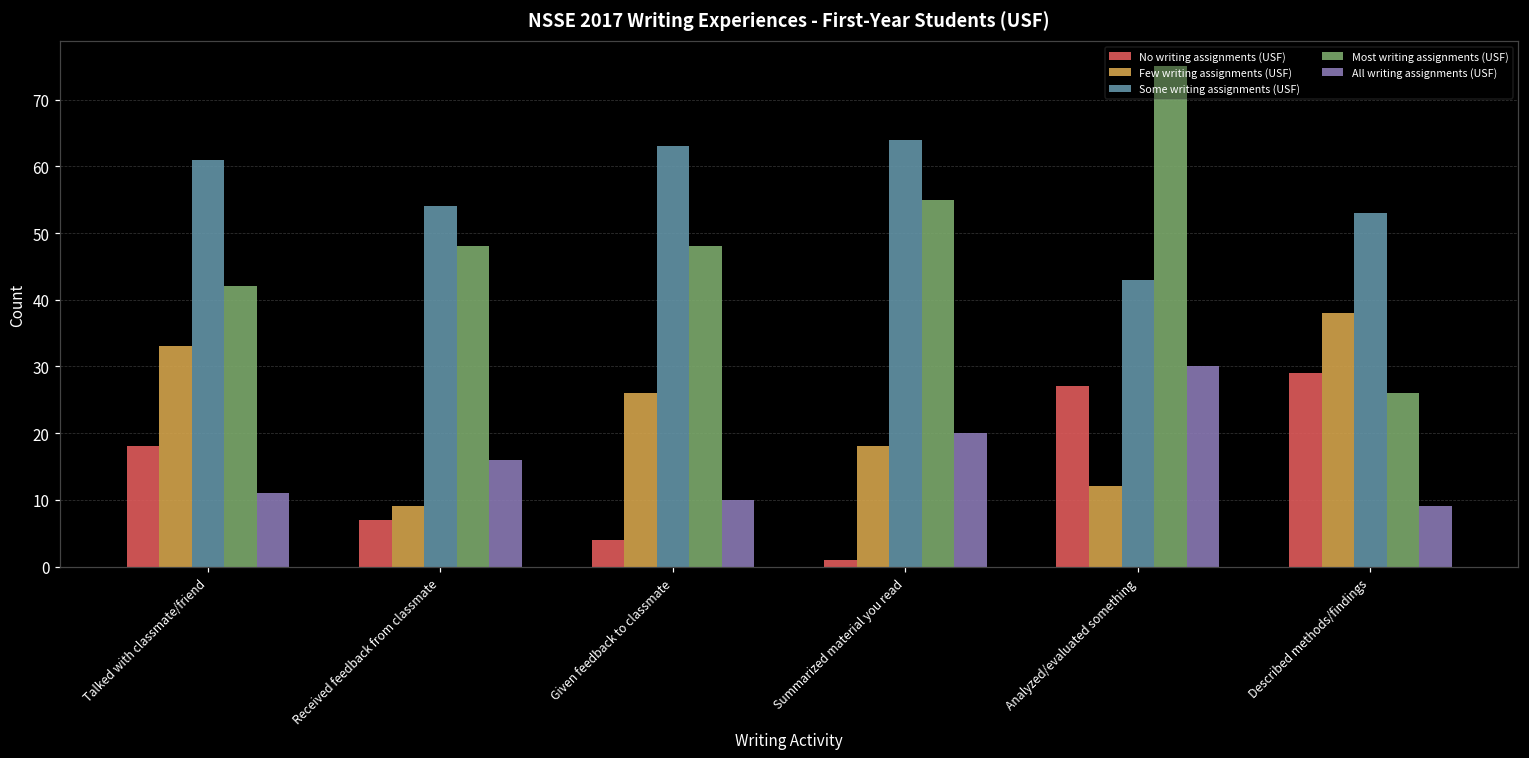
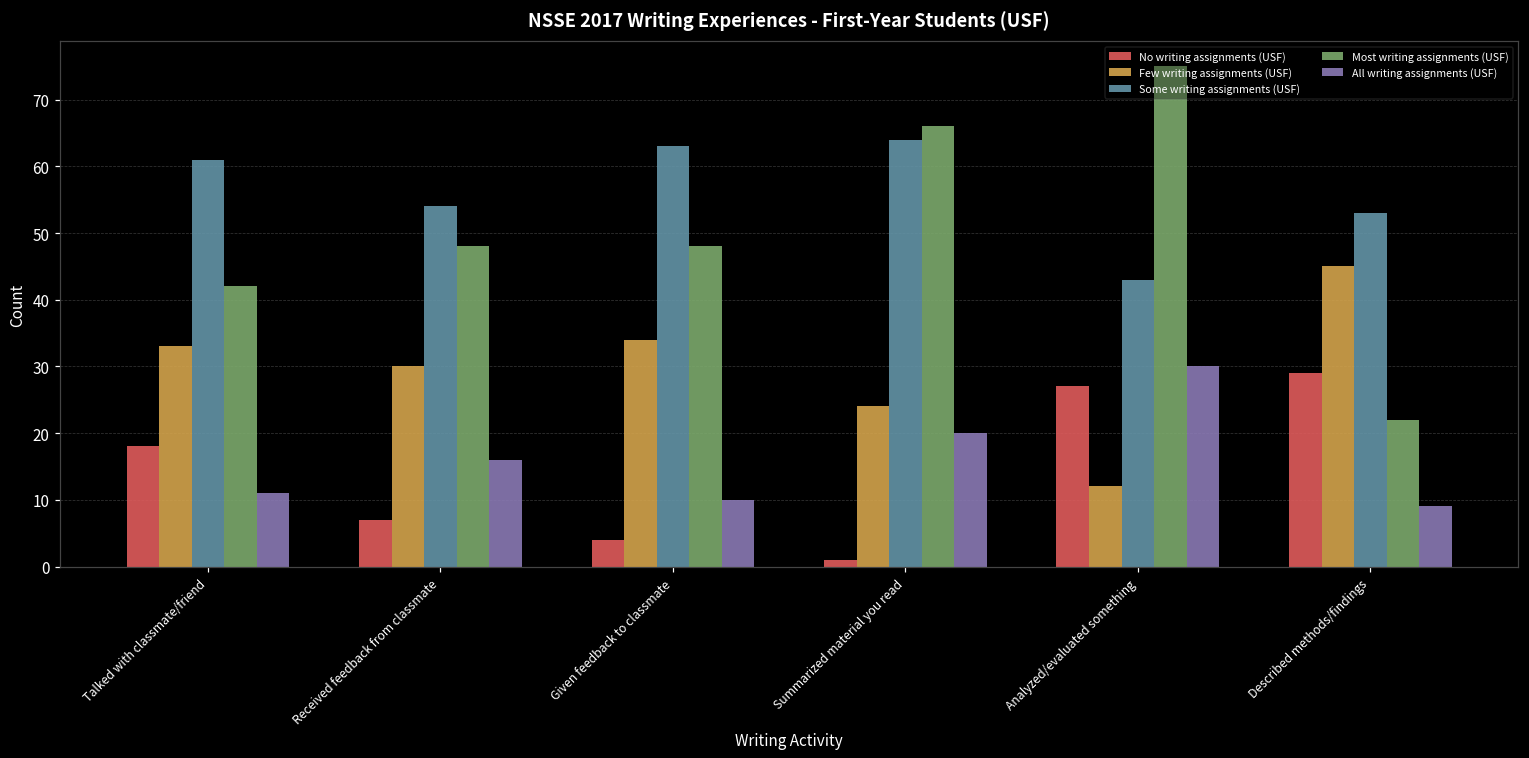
Few writing assignments (USF), Received feedback from classmate: 9 -> 30
Few writing assignments (USF), Given feedback to classmate: 26 -> 34
Few writing assignments (USF), Summarized material you read: 18 -> 24
Most writing assignments (USF), Summarized material you read: 55 -> 66
Few writing assignments (USF), Described methods/findings: 38 -> 45
Most writing assignments (USF), Described methods/findings: 26 -> 22
